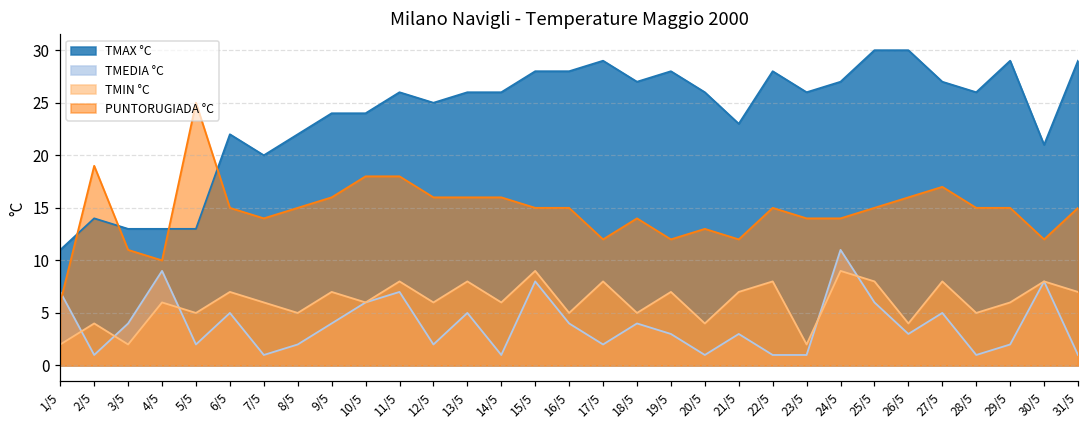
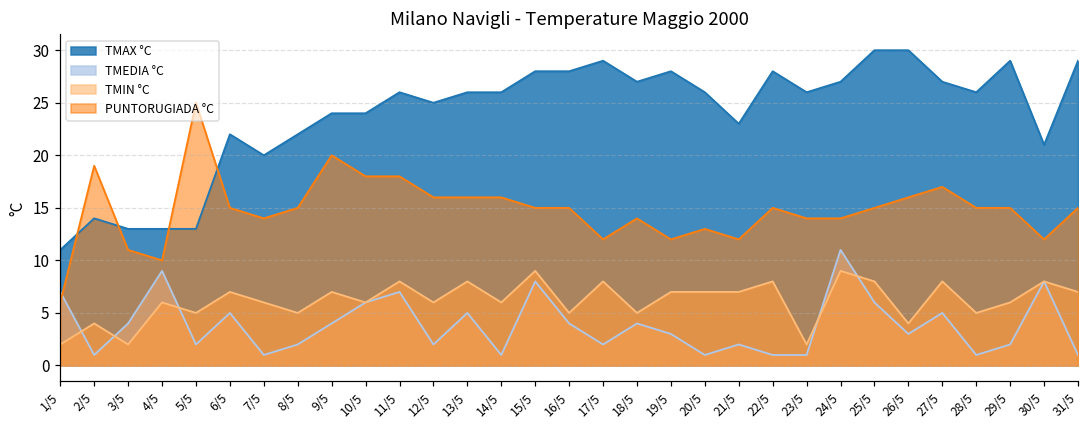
PUNTORUGIADA °C, 9/5: 16 -> 20
TMIN °C, 20/5: 4 -> 7
TMEDIA °C, 21/5: 3 -> 2
